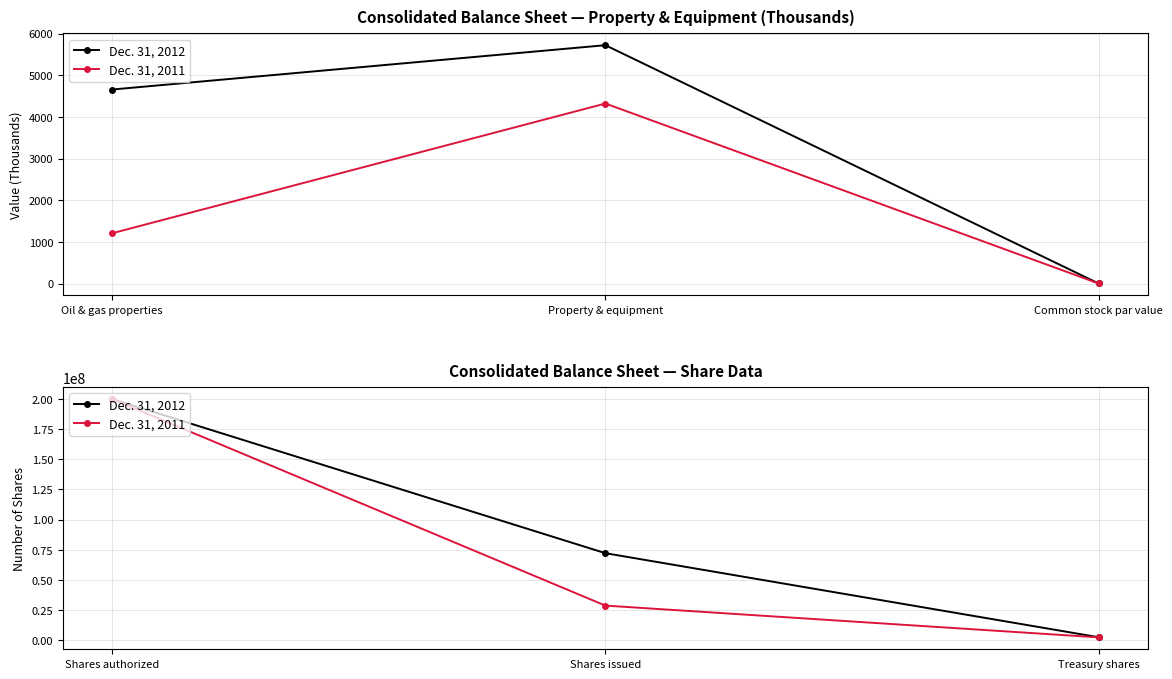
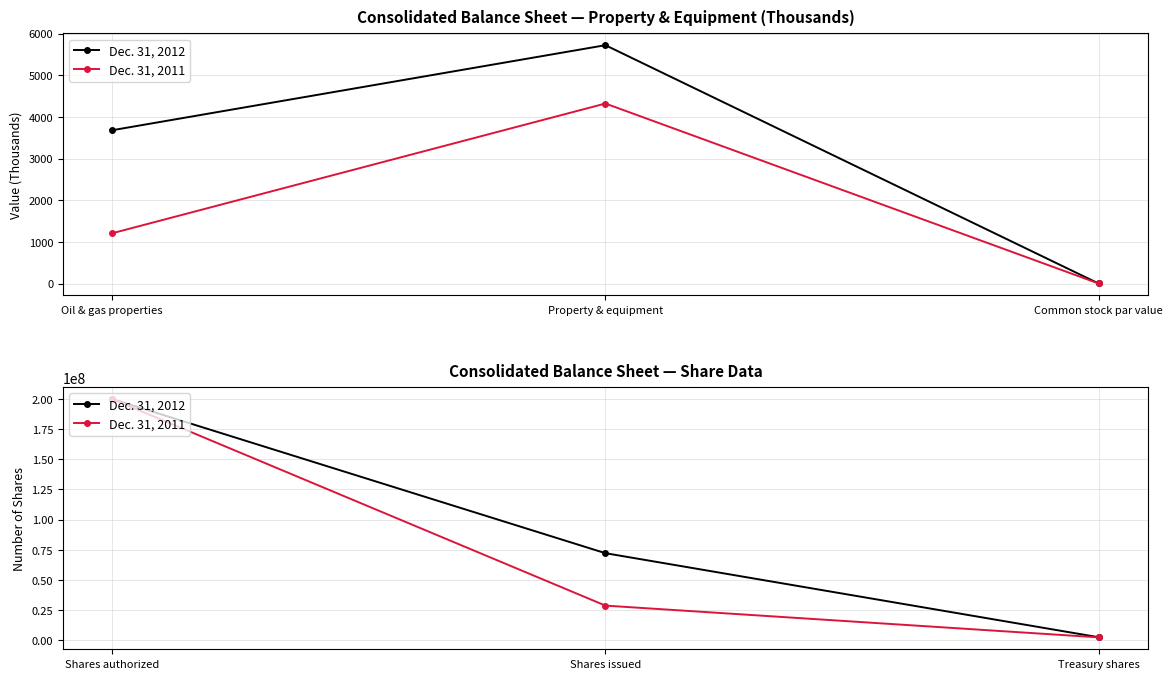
Consolidated Balance Sheet — Property & Equipment (Thousands), Dec. 31, 2012, Oil & gas properties: 4700 -> 3700
